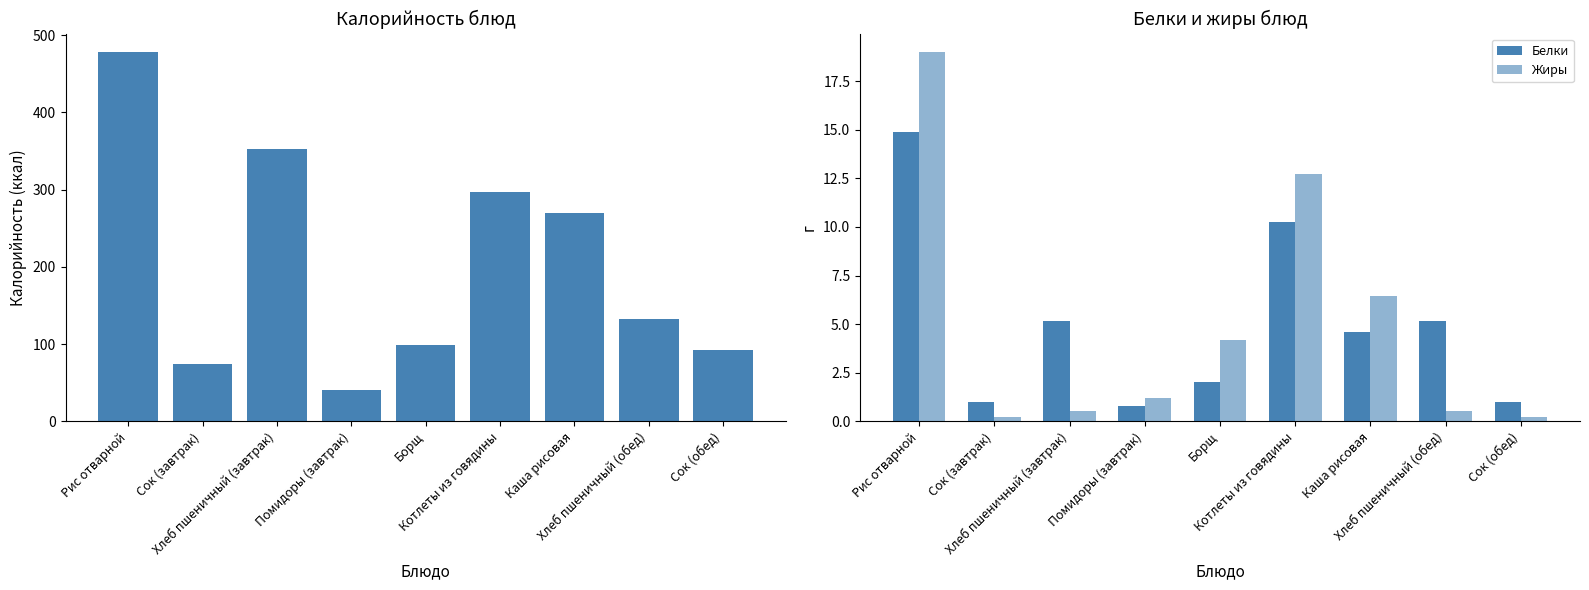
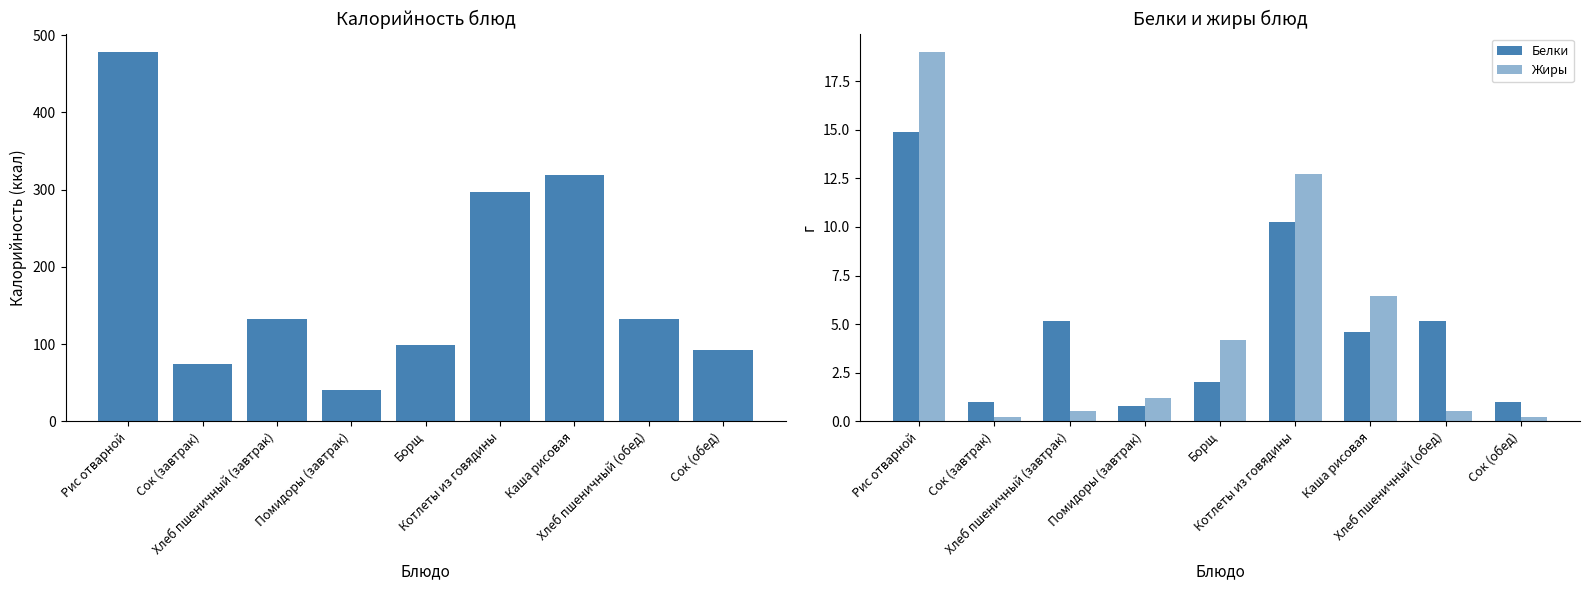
Калорийность блюд, Хлеб пшеничный (завтрак): 350 -> 130
Калорийность блюд, Каша рисовая: 270 -> 320
